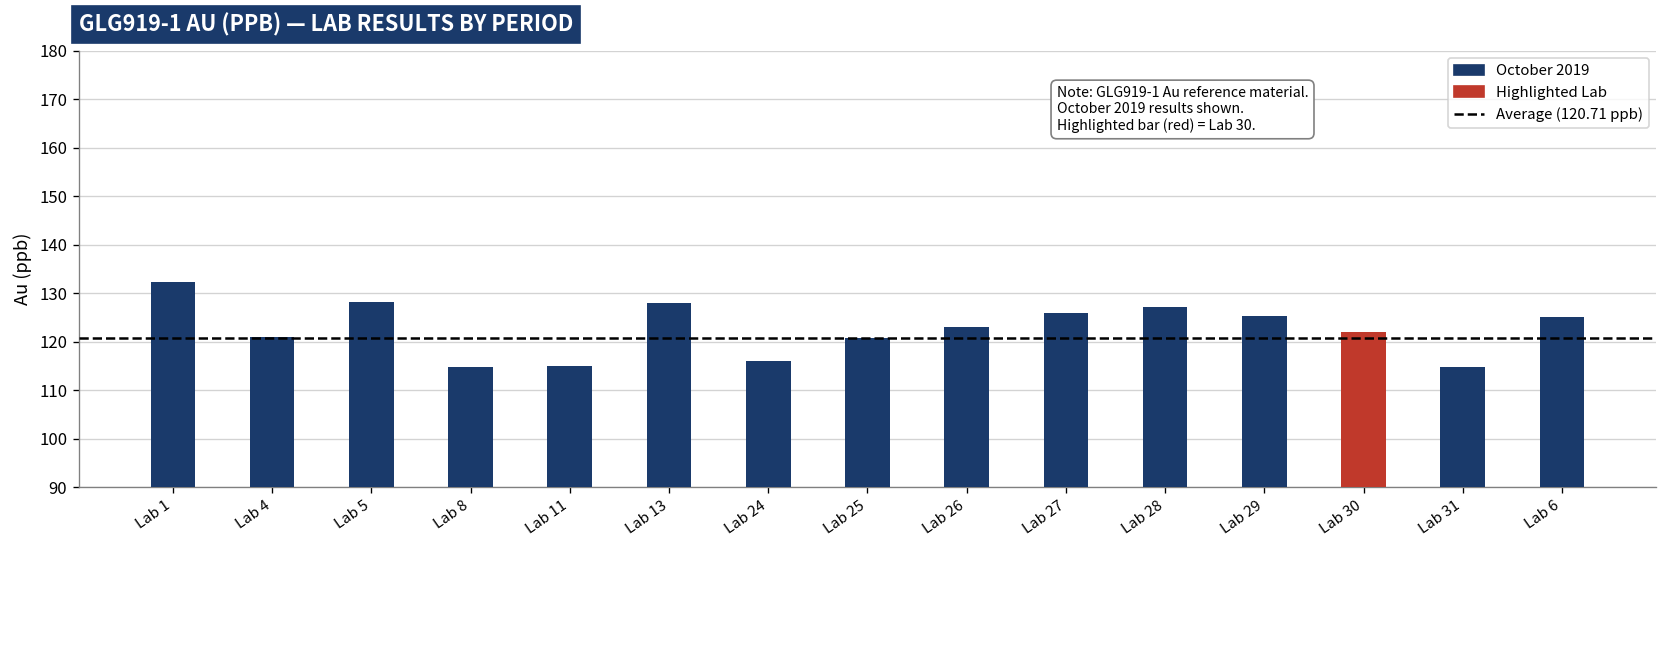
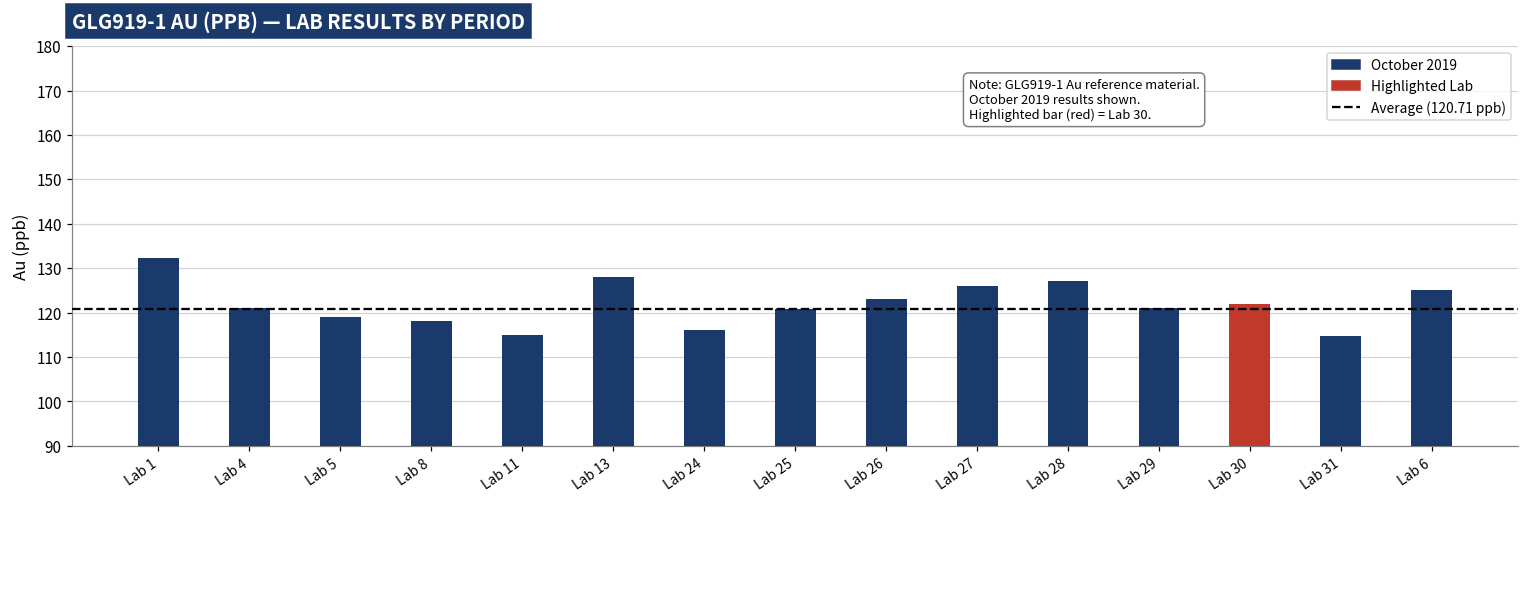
Lab 5: 128 -> 119
Lab 8: 115 -> 118
Lab 29: 125 -> 121
